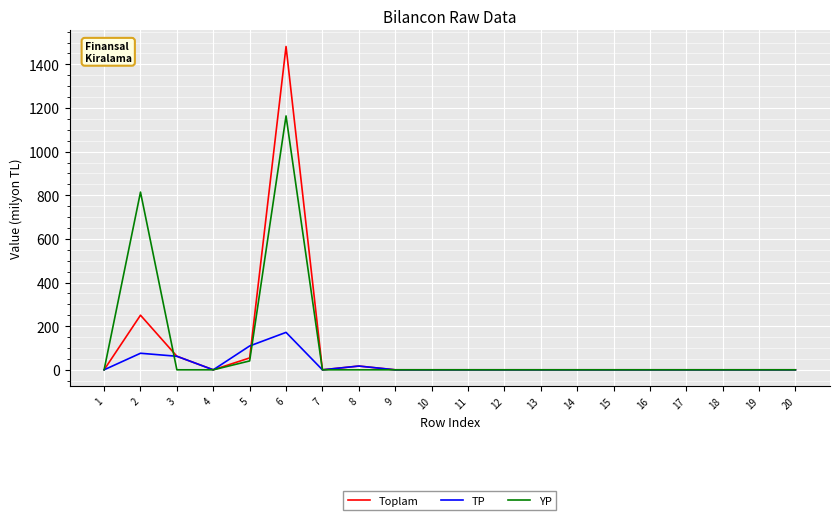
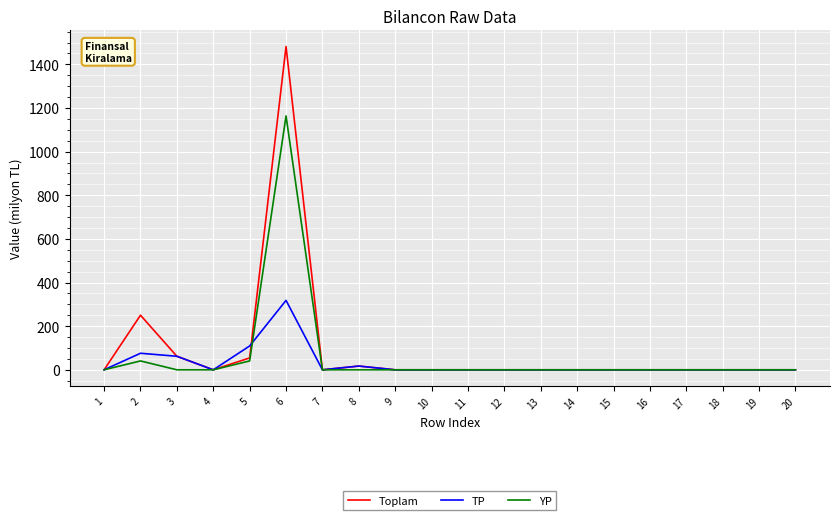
YP, 2: 810 -> 40
TP, 6: 170 -> 320
